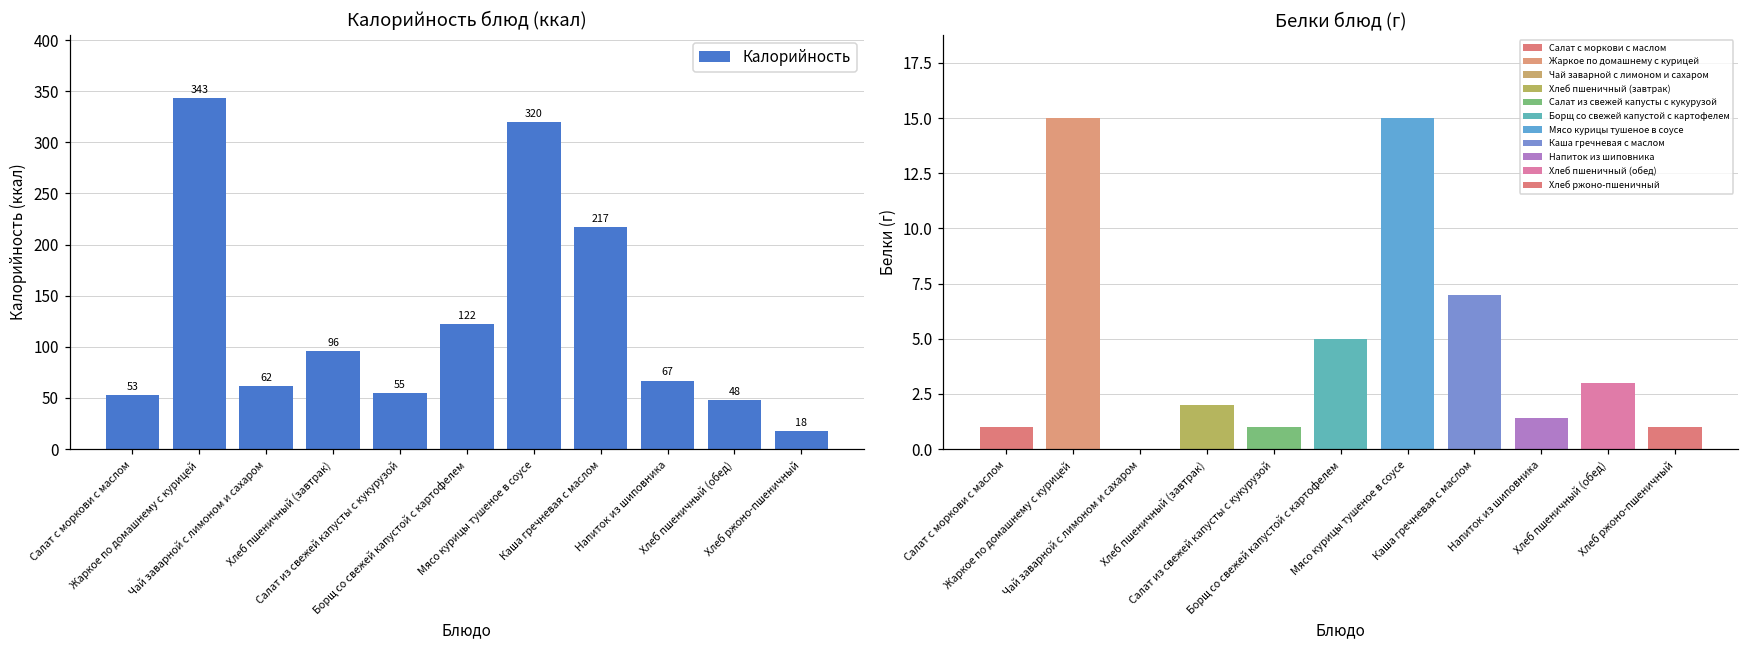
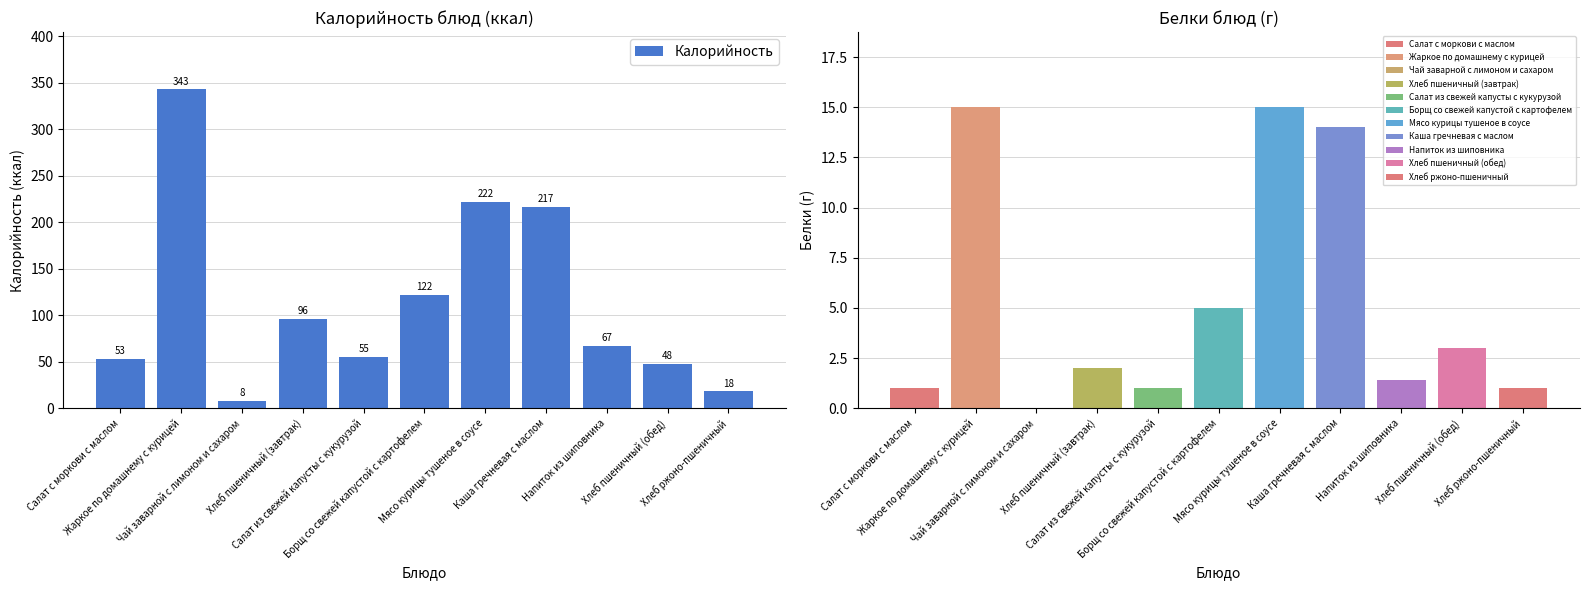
Калорийность блюд (ккал), Чай заварной с лимоном и сахаром: 62 -> 8
Калорийность блюд (ккал), Мясо курицы тушеное в соусе: 320 -> 222
Белки блюд (г), Каша гречневая с маслом: 7 -> 14
